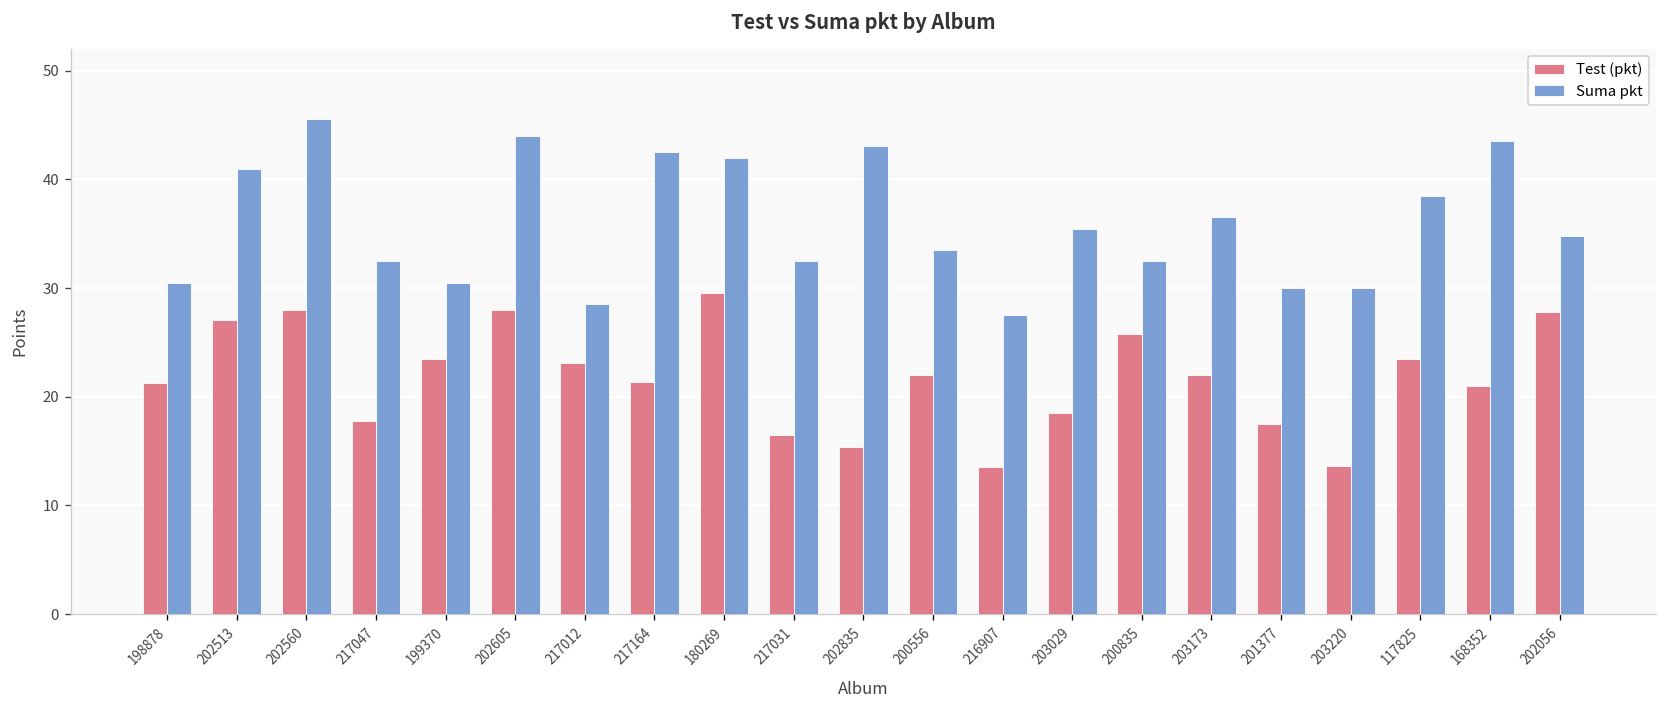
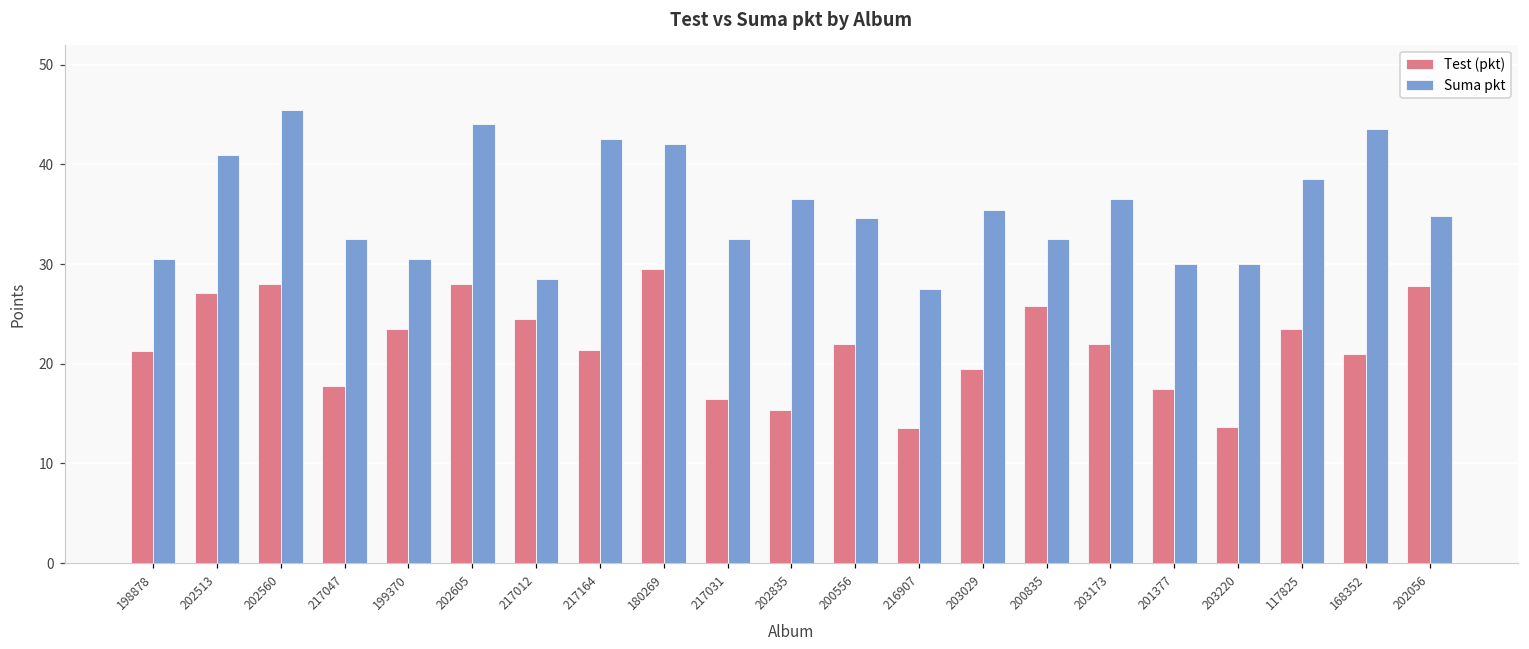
Test (pkt), 217012: 23 -> 25
Suma pkt, 202835: 43 -> 37
Suma pkt, 200556: 34 -> 35
Test (pkt), 203029: 19 -> 20
